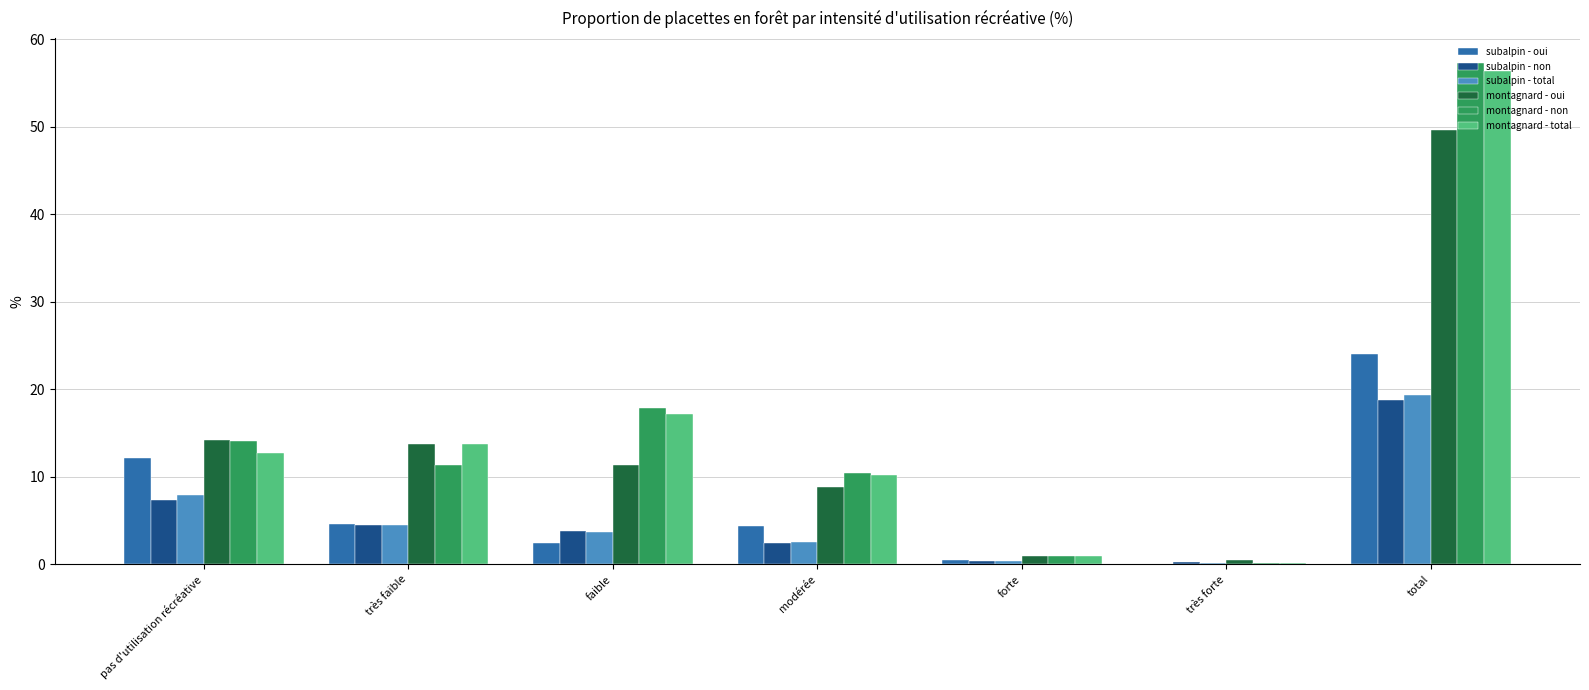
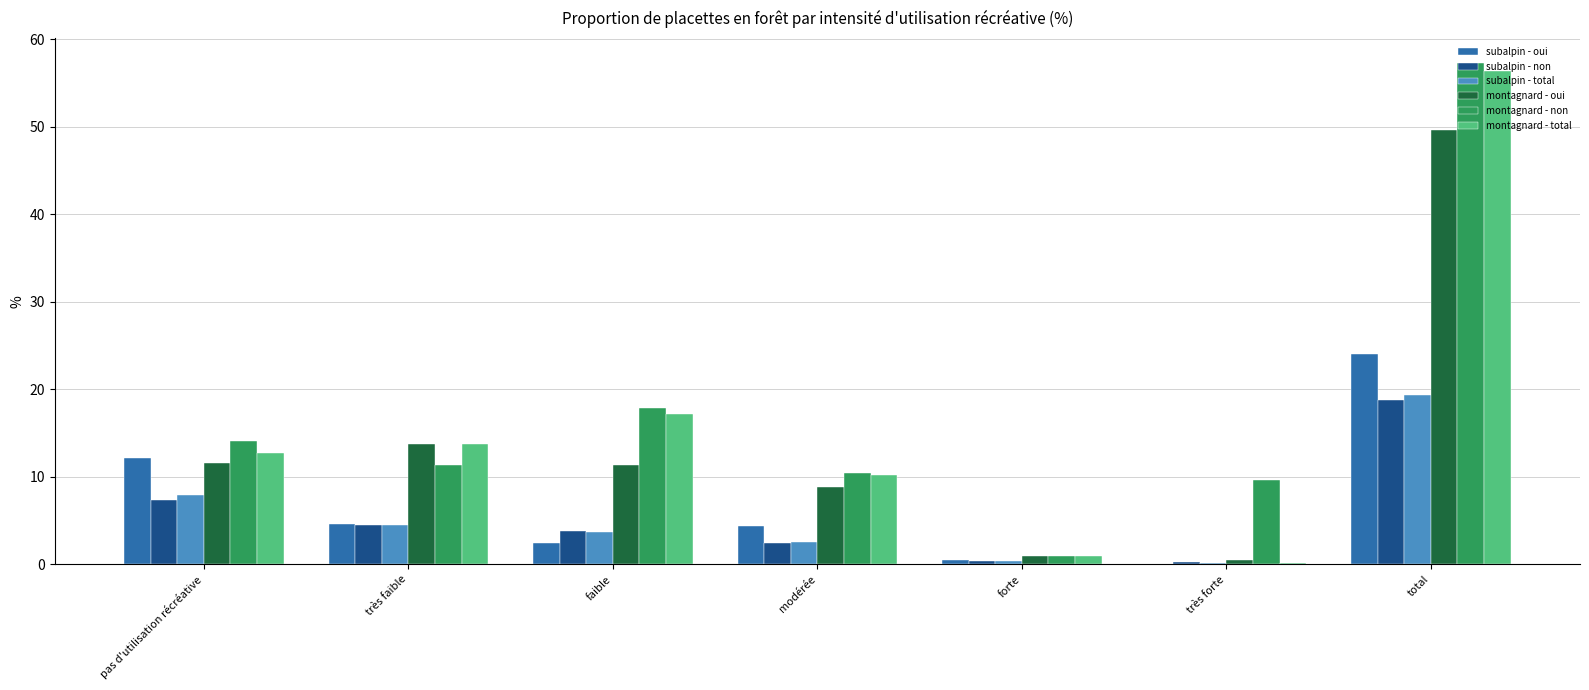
montagnard - oui, pas d'utilisation récréative: 14 -> 12
montagnard - non, très forte: 0 -> 10
